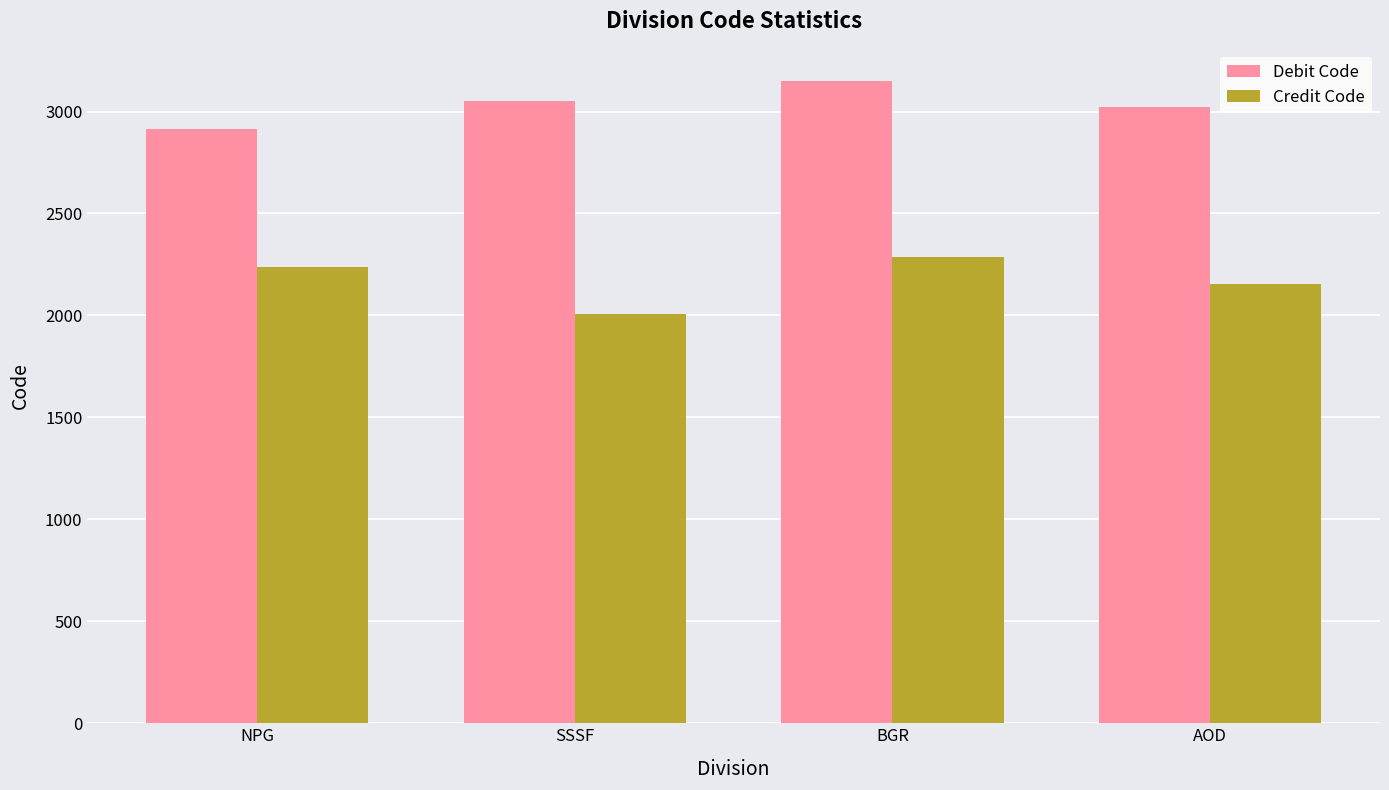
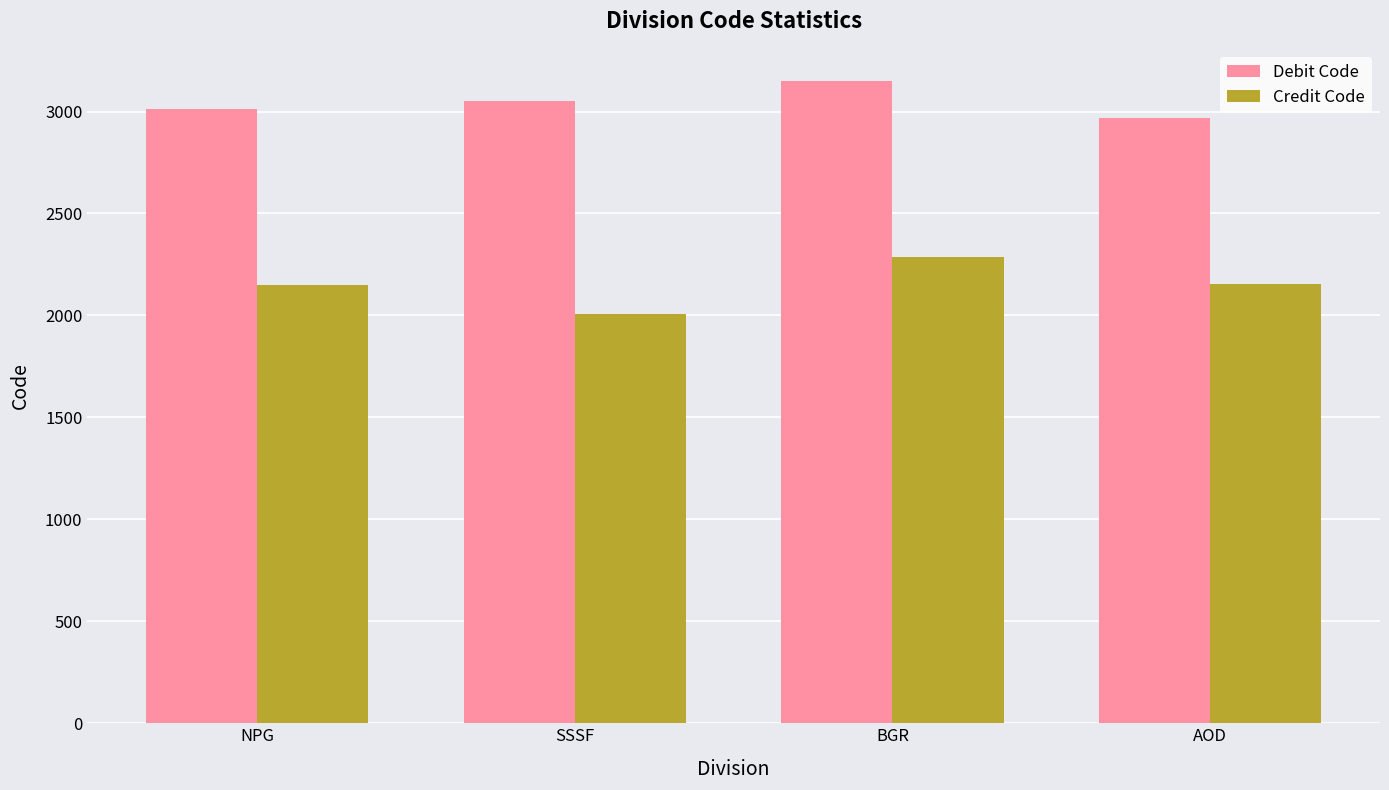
Debit Code, NPG: 2920 -> 3010
Credit Code, NPG: 2240 -> 2150
Debit Code, AOD: 3020 -> 2970
